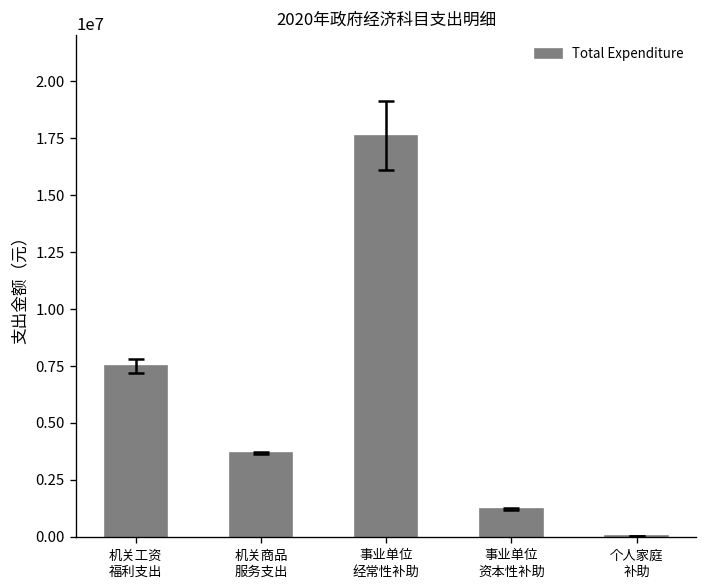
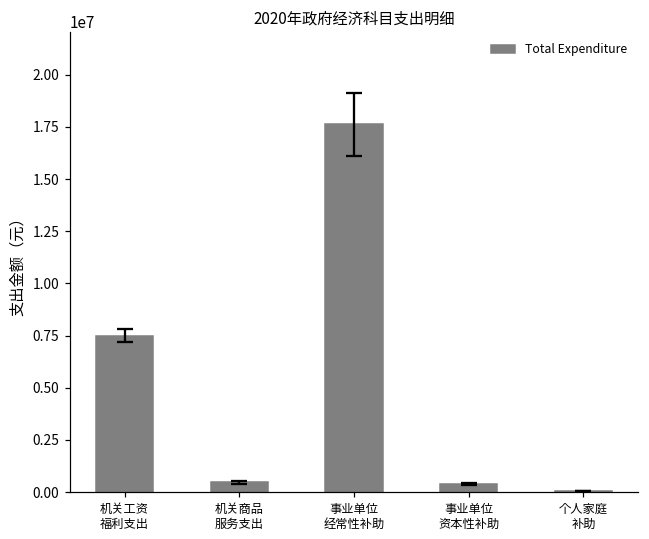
Total Expenditure, 机关商品 服务支出: 3700000 -> 500000
Total Expenditure, 事业单位 资本性补助: 1200000 -> 400000
